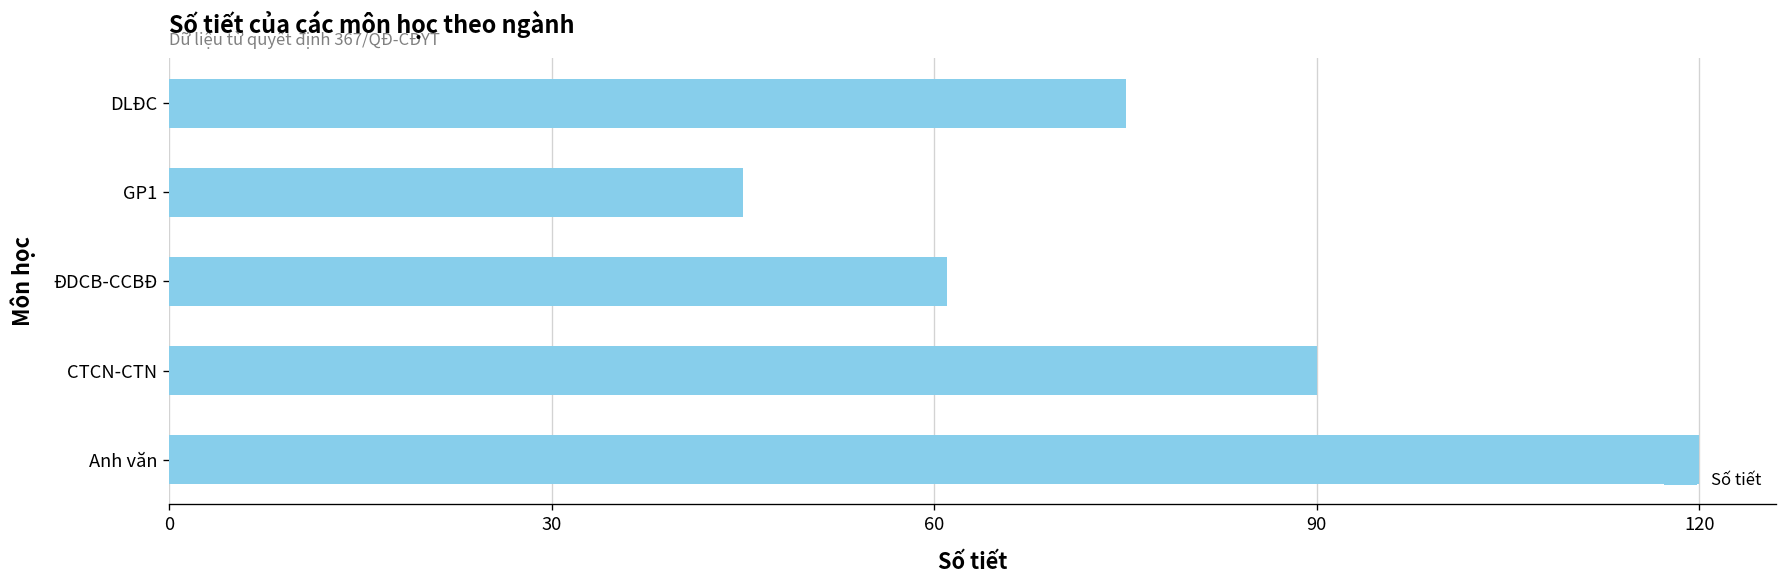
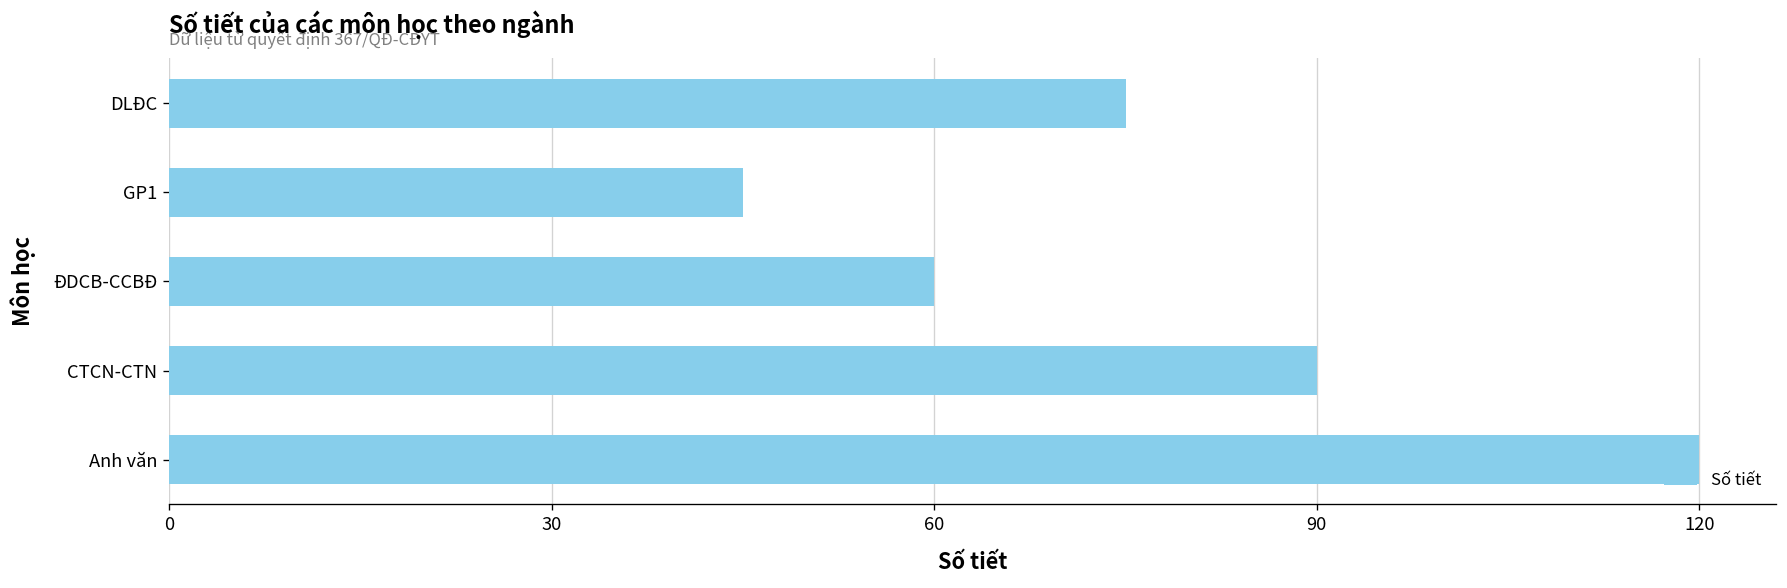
ĐDCB-CCBĐ: 61 -> 60
